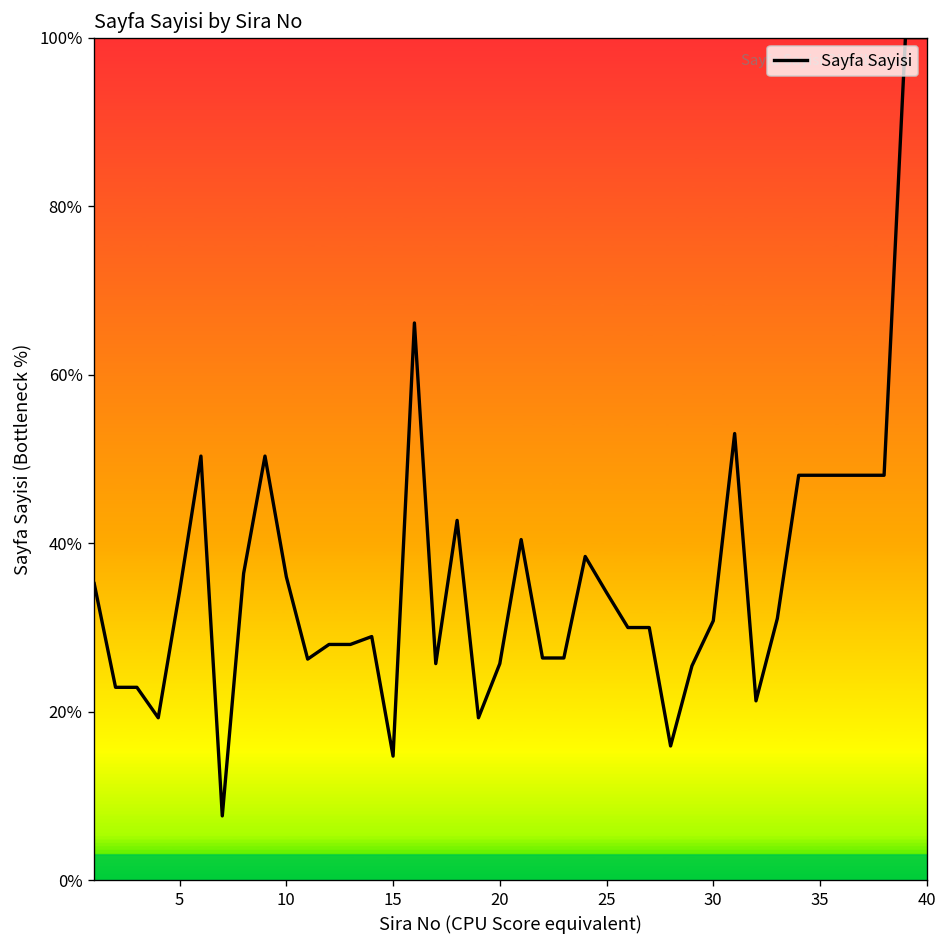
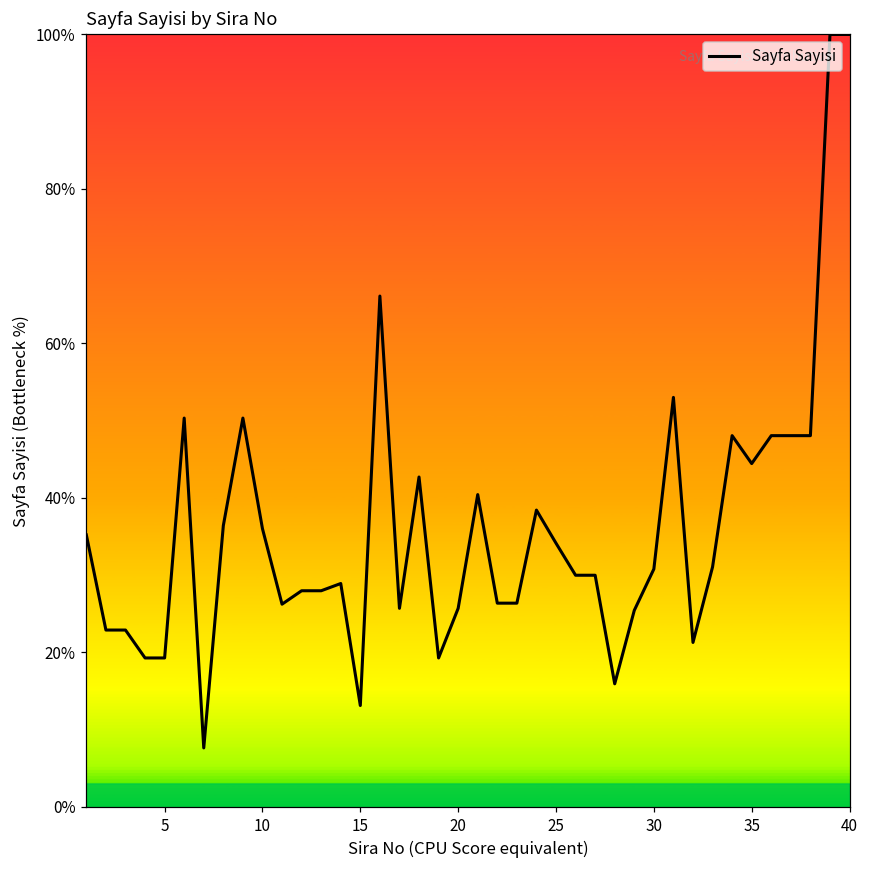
5: 34% -> 19%
15: 15% -> 13%
35: 48% -> 44%
